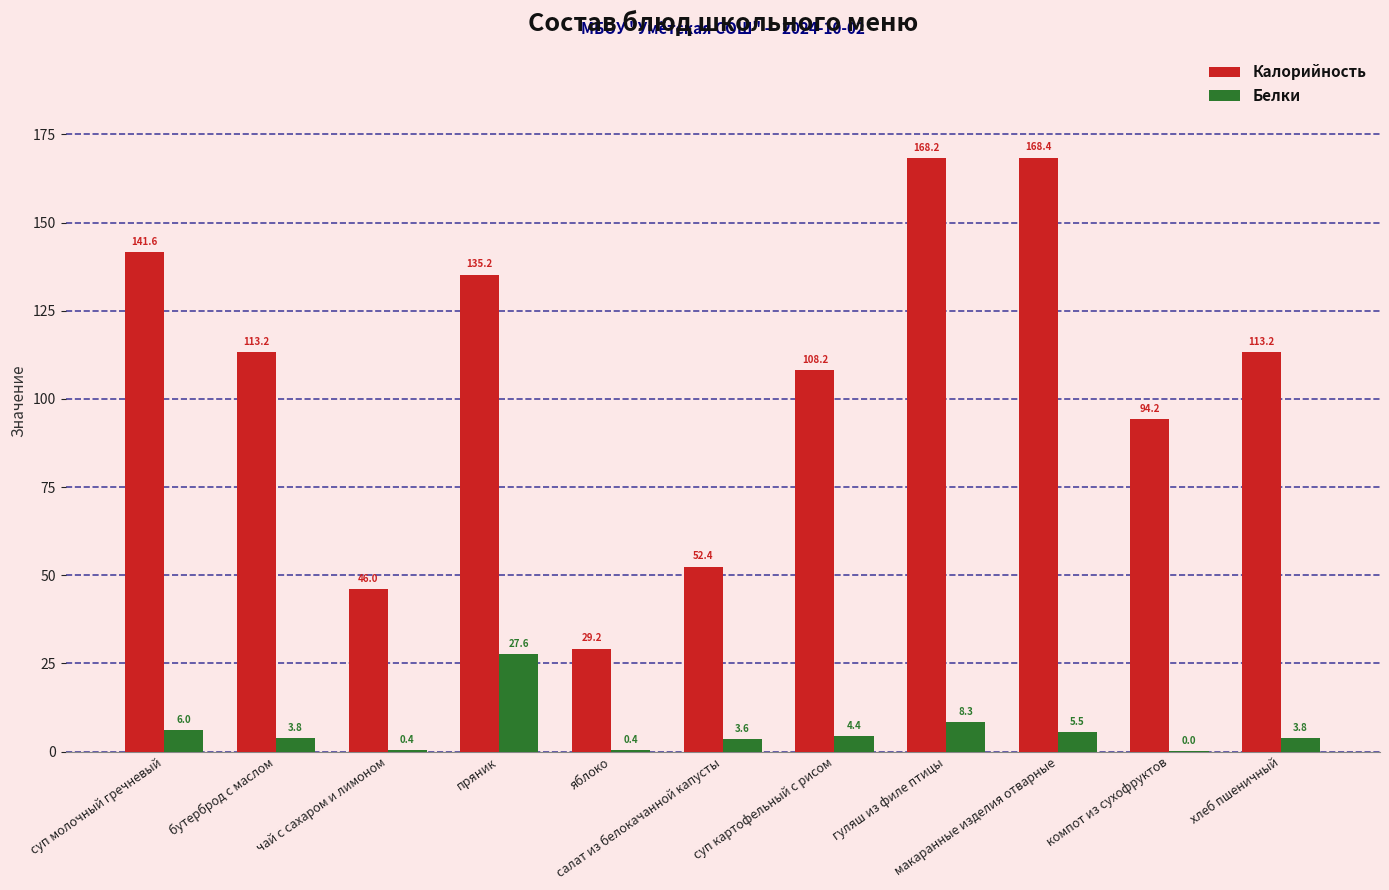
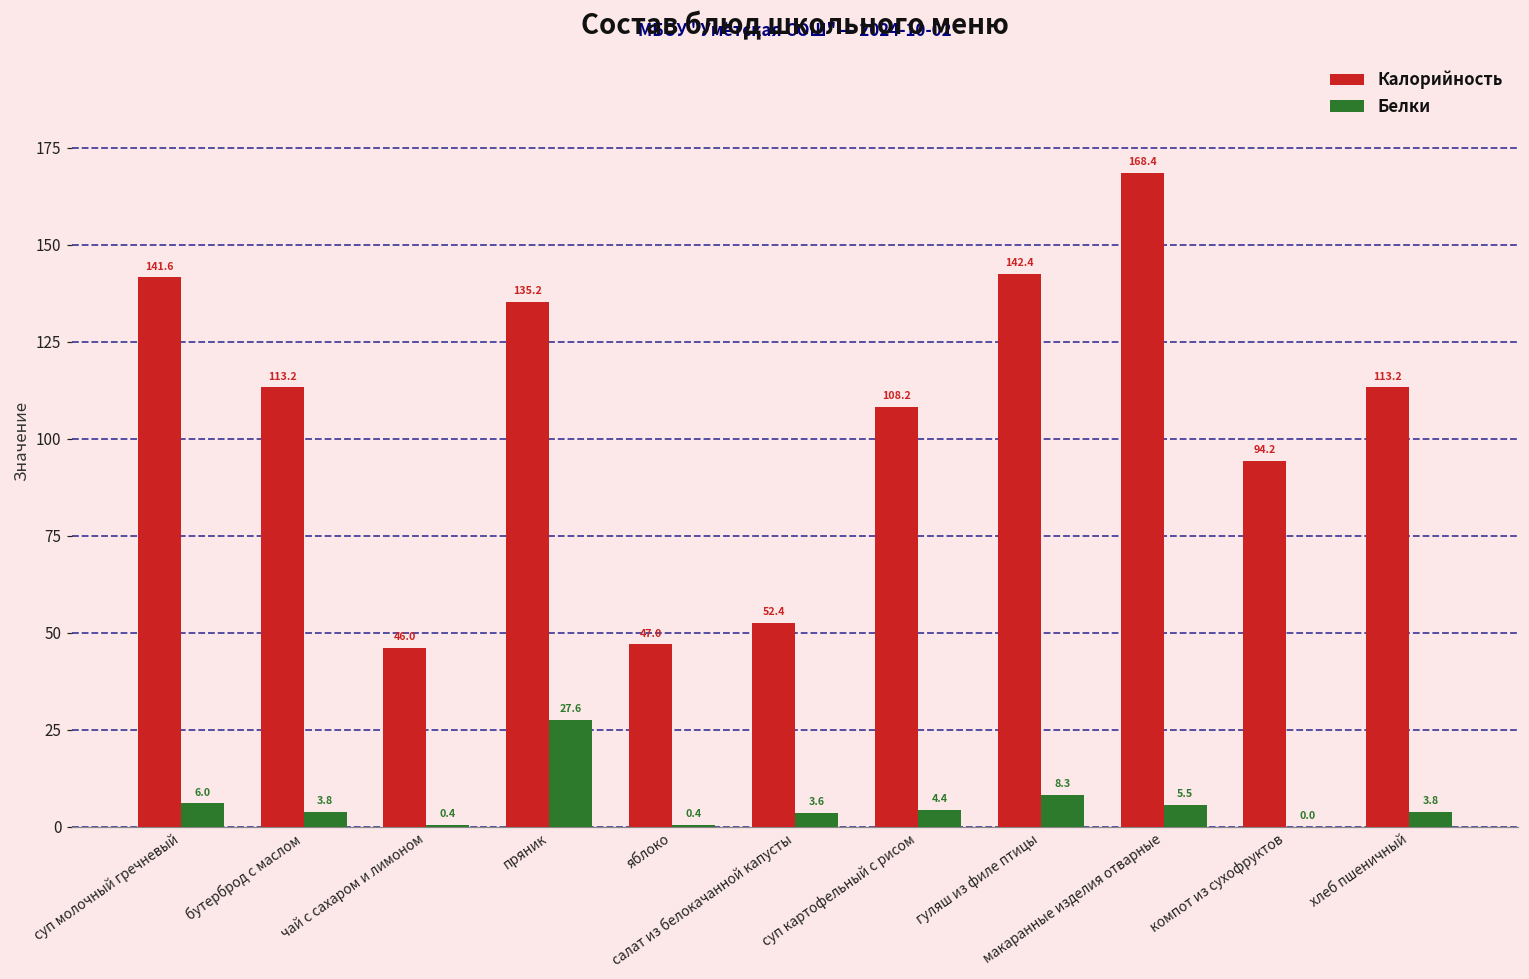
Калорийность, яблоко: 29.2 -> 47.0
Калорийность, гуляш из филе птицы: 168.2 -> 142.4
